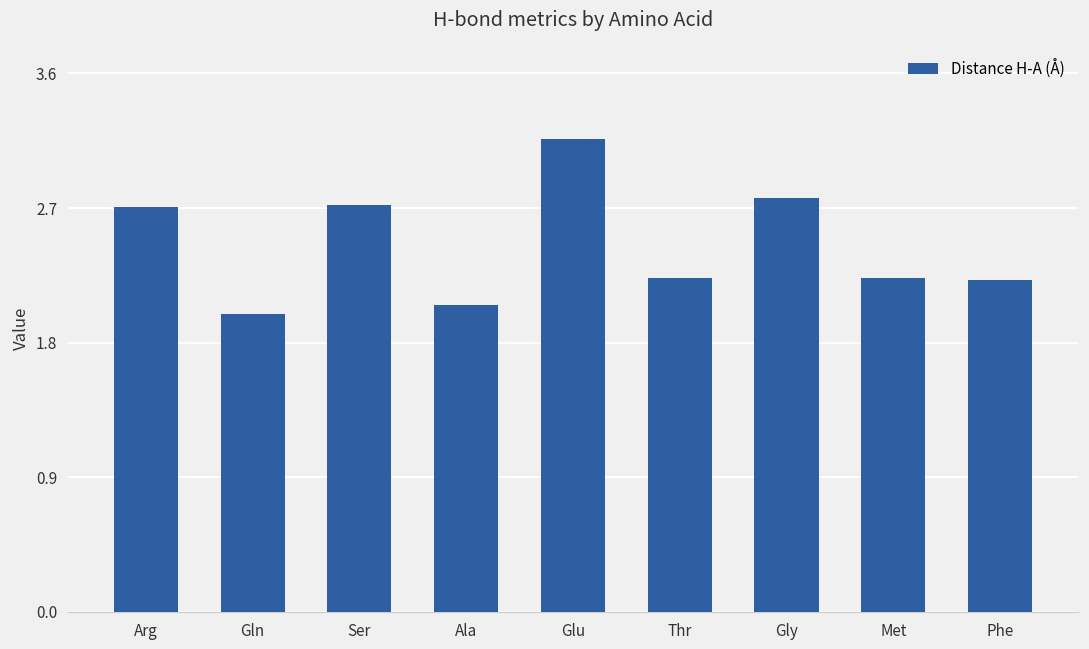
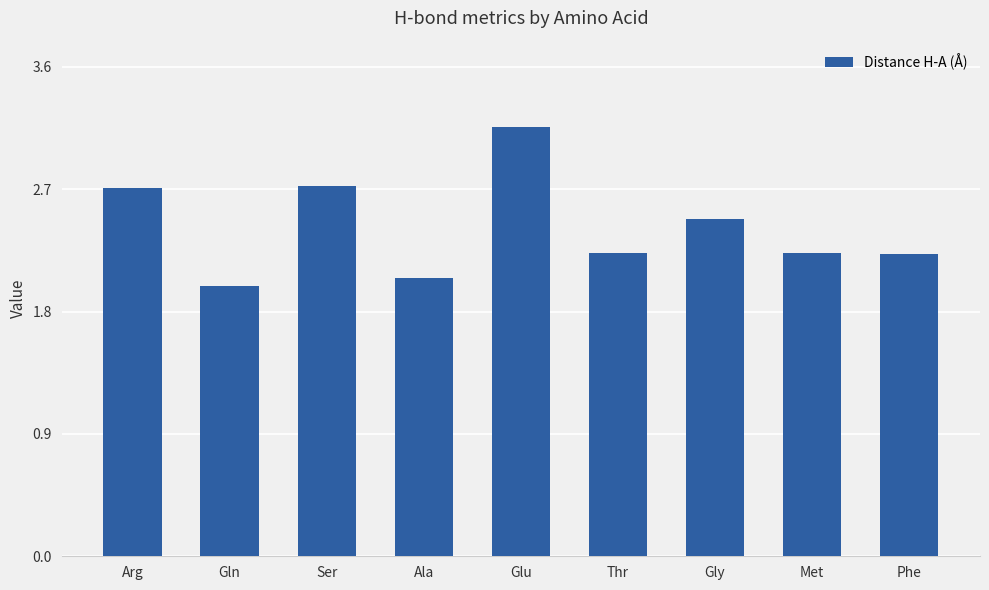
Gly: 2.77 -> 2.48
